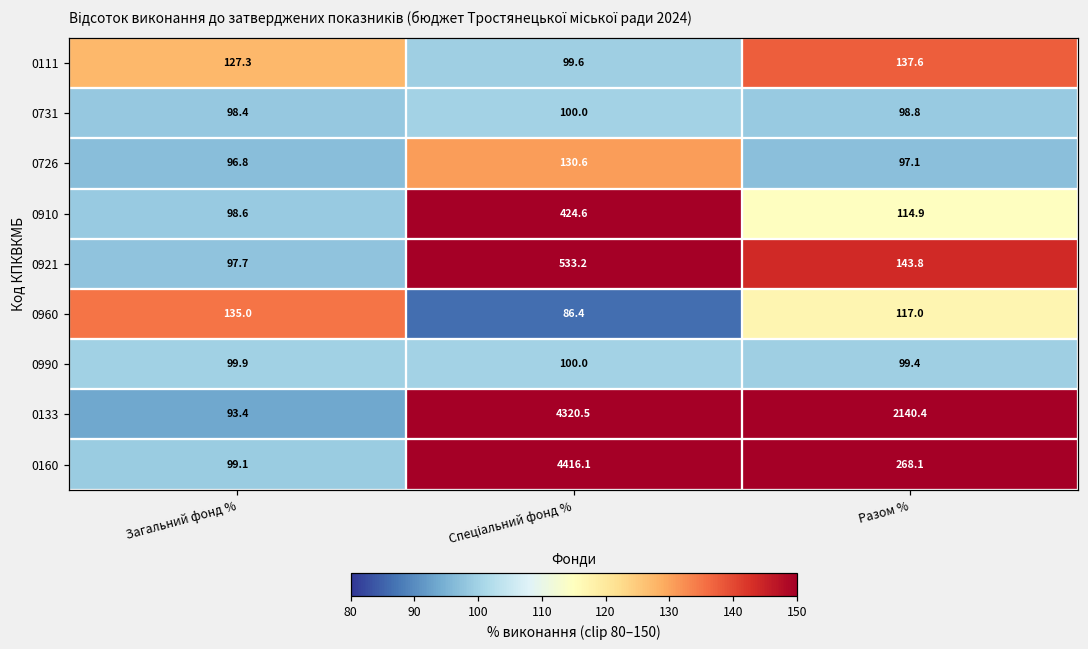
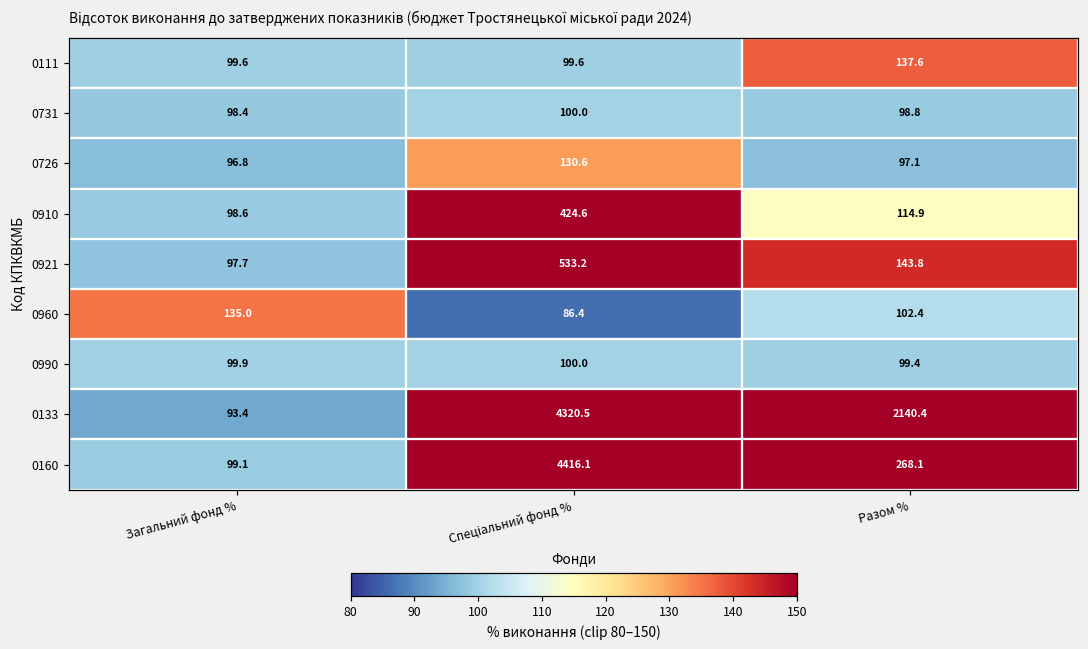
0111, Загальний фонд %: 127.3 -> 99.6
0960, Разом %: 117.0 -> 102.4
